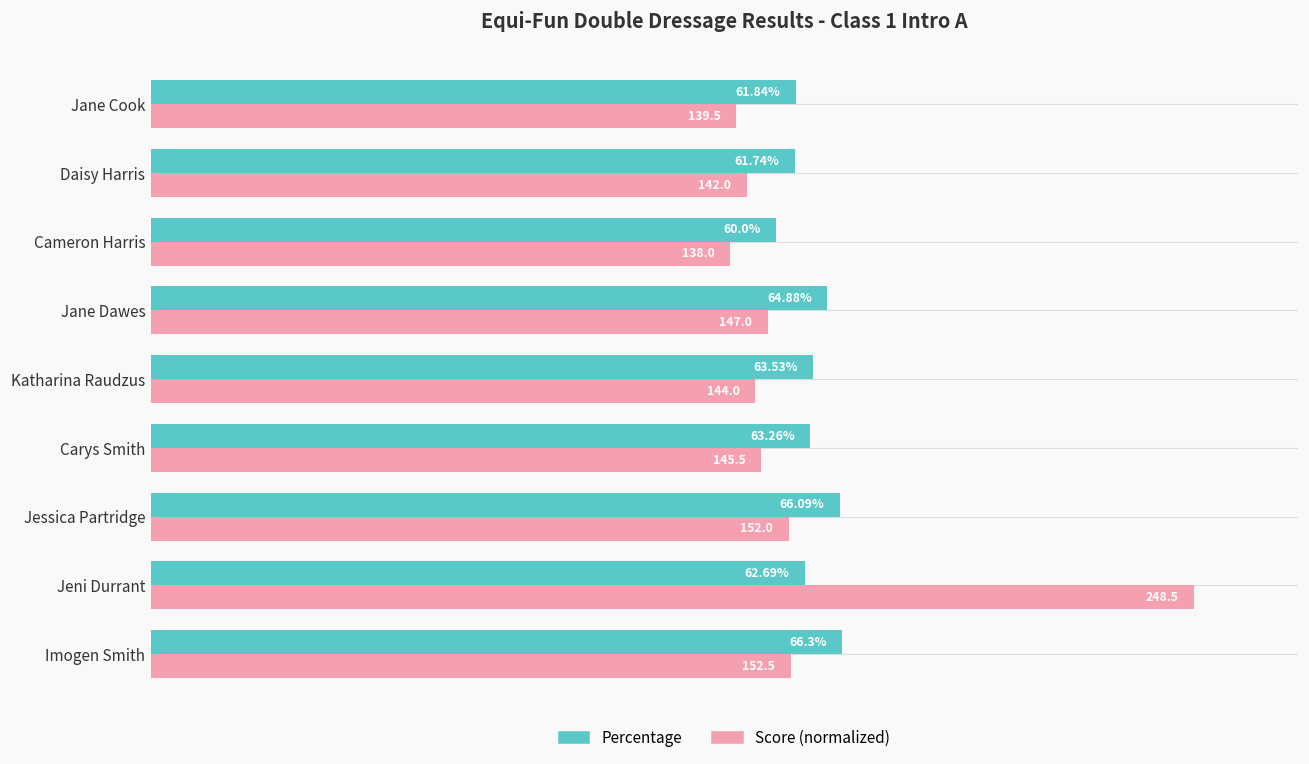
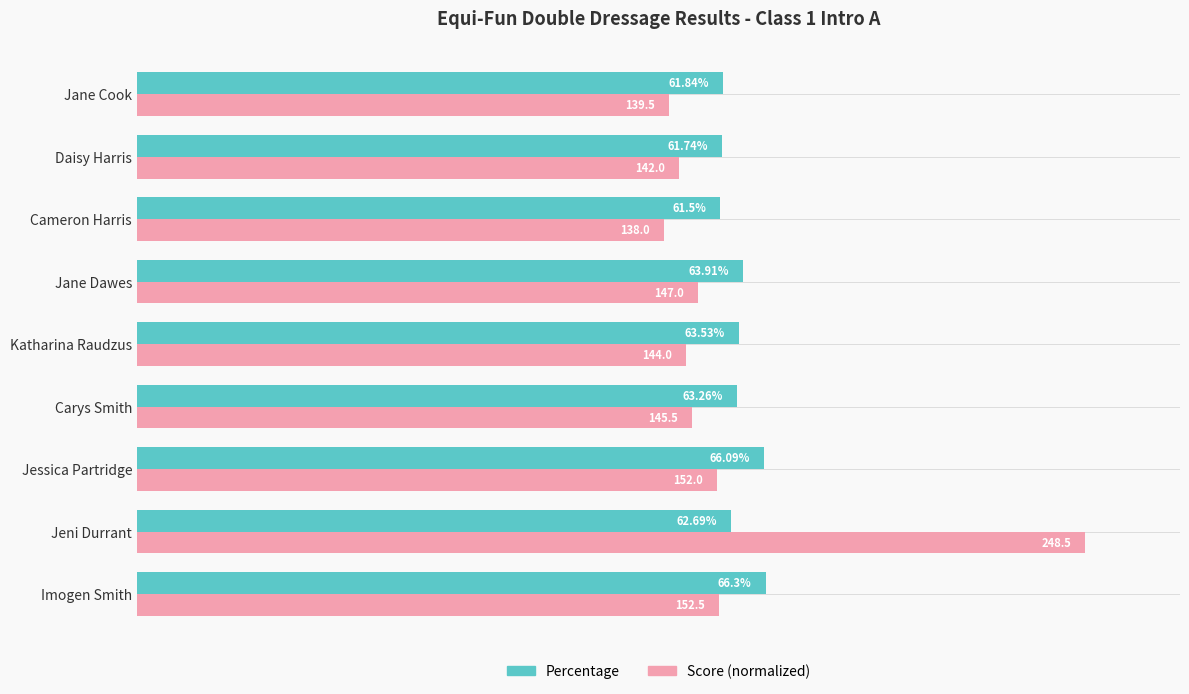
Percentage, Cameron Harris: 60.0% -> 61.5%
Percentage, Jane Dawes: 64.88% -> 63.91%
